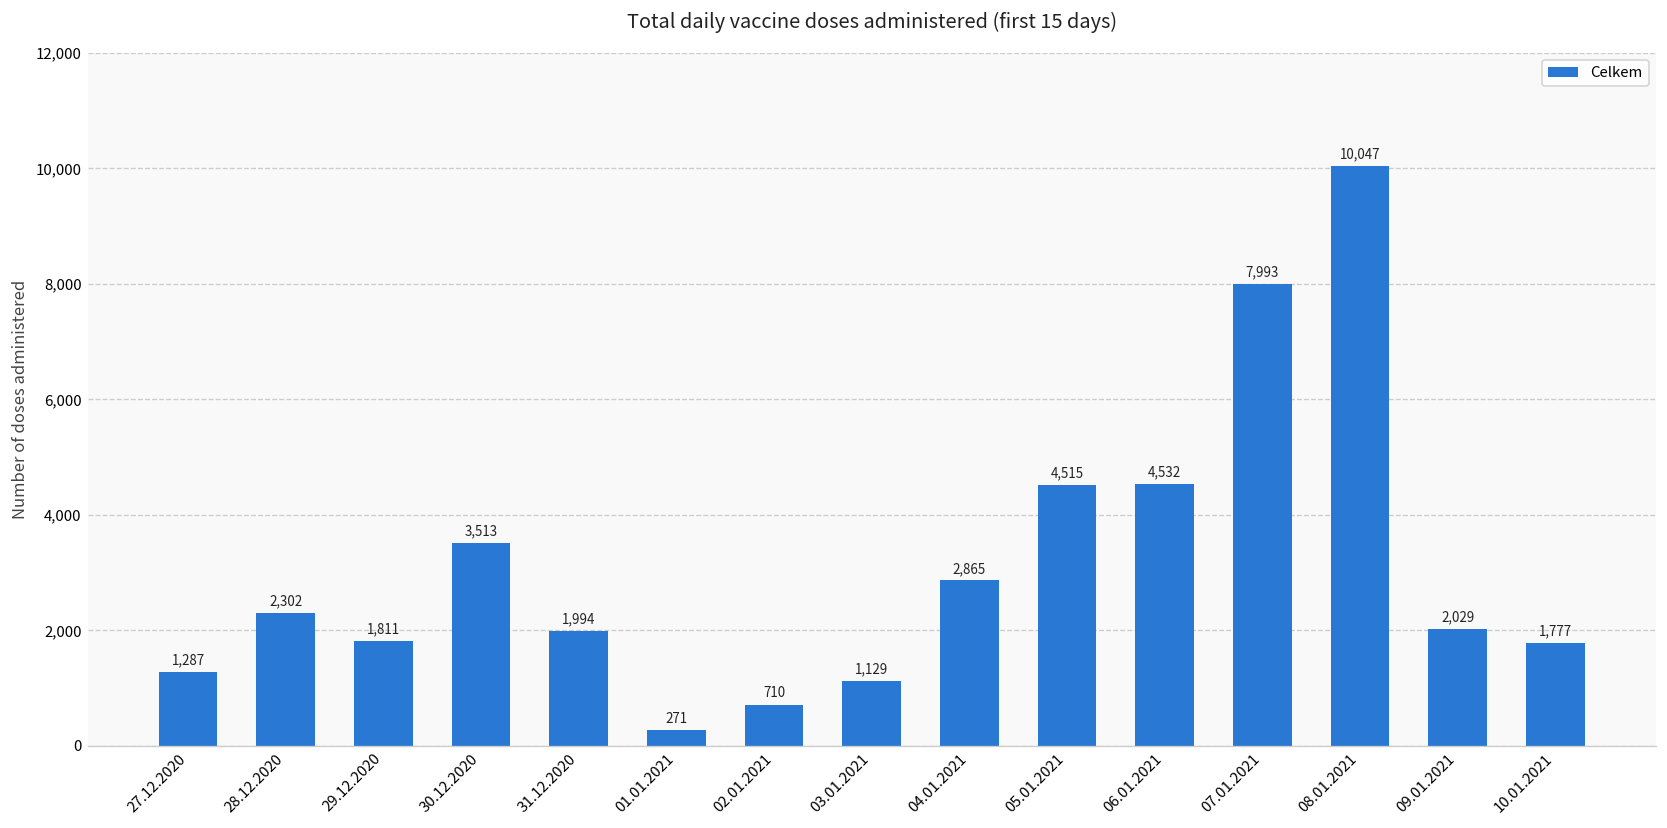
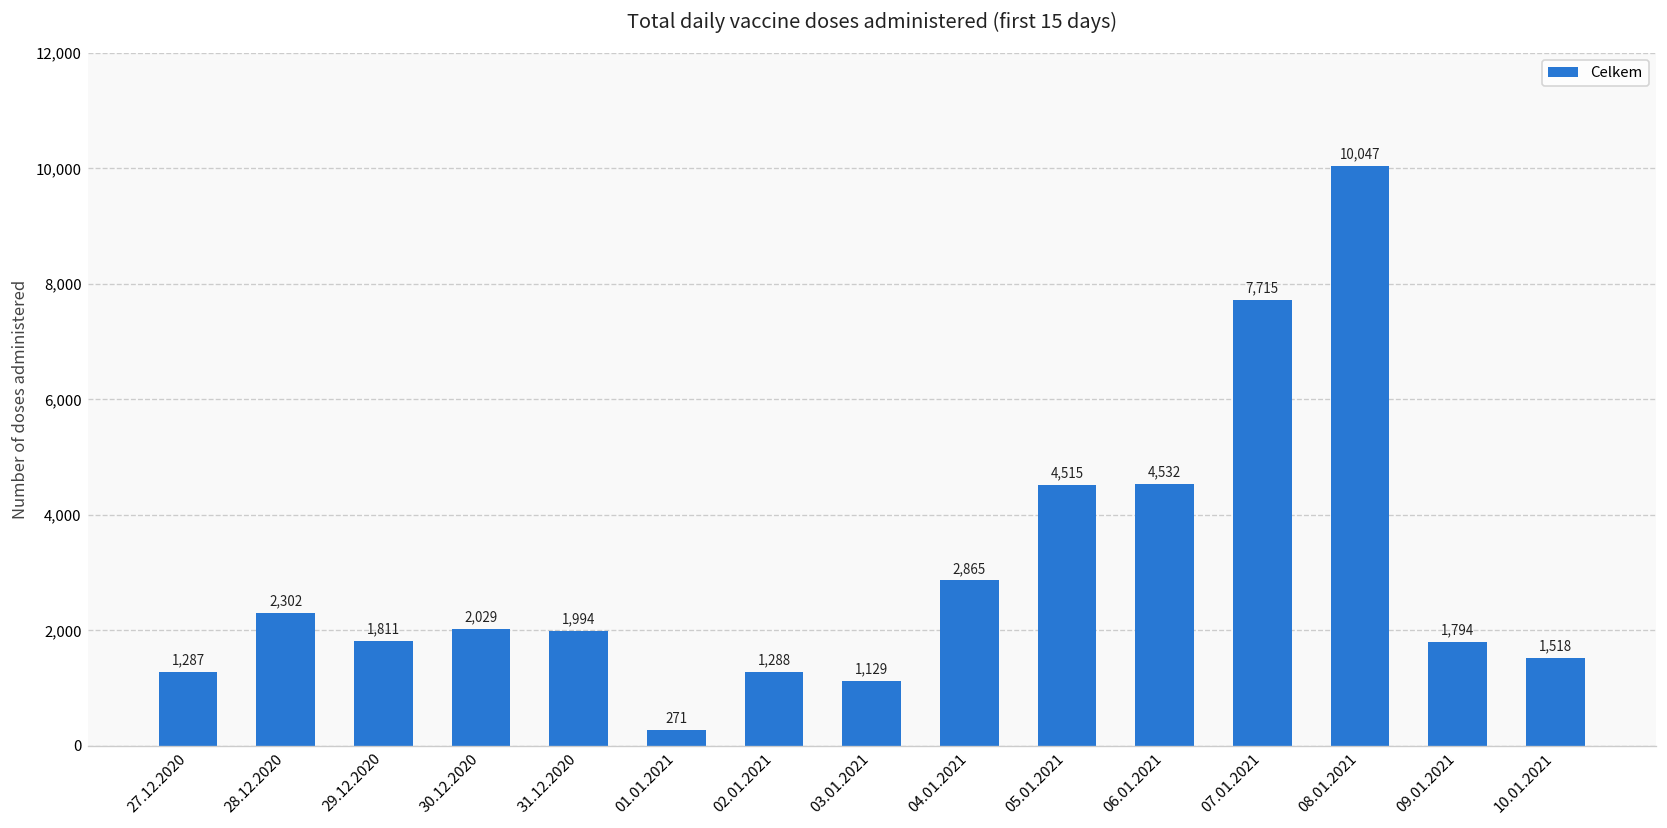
30.12.2020: 3,513 -> 2,029
02.01.2021: 710 -> 1,288
07.01.2021: 7,993 -> 7,715
09.01.2021: 2,029 -> 1,794
10.01.2021: 1,777 -> 1,518
